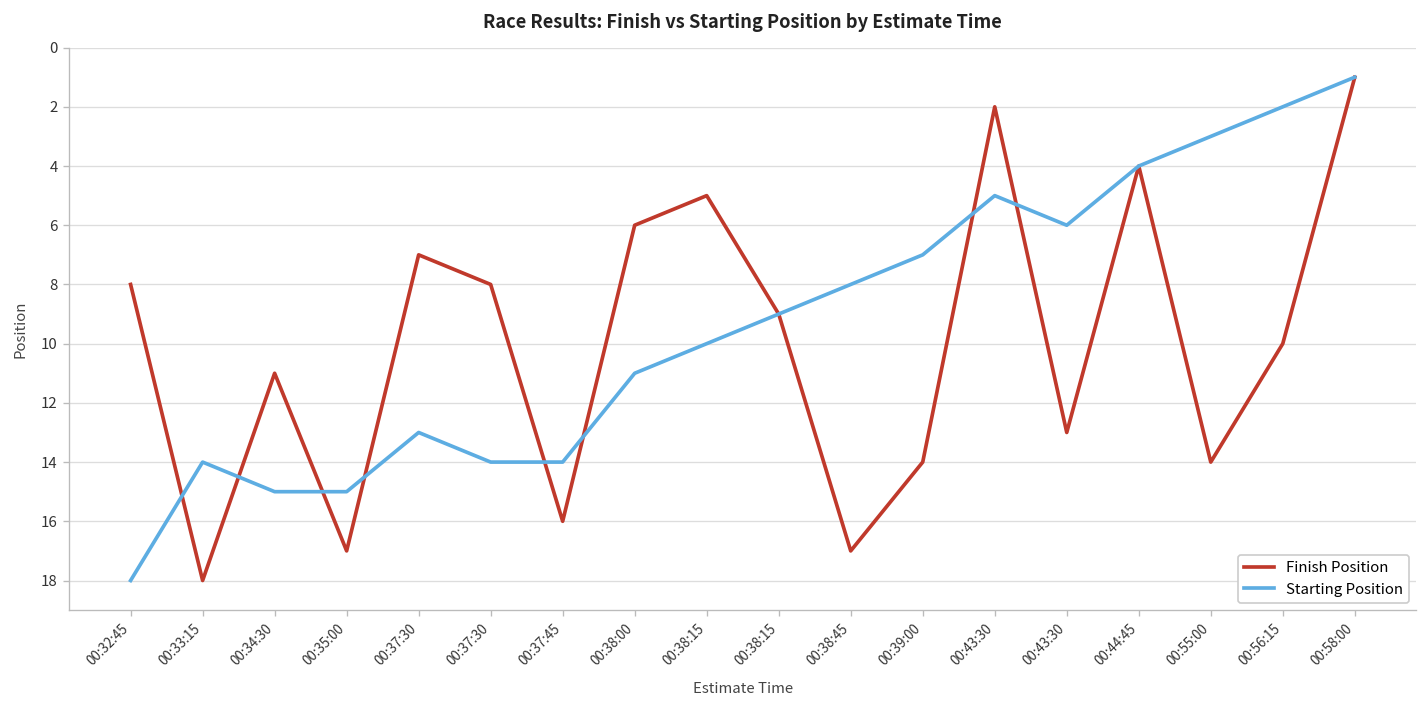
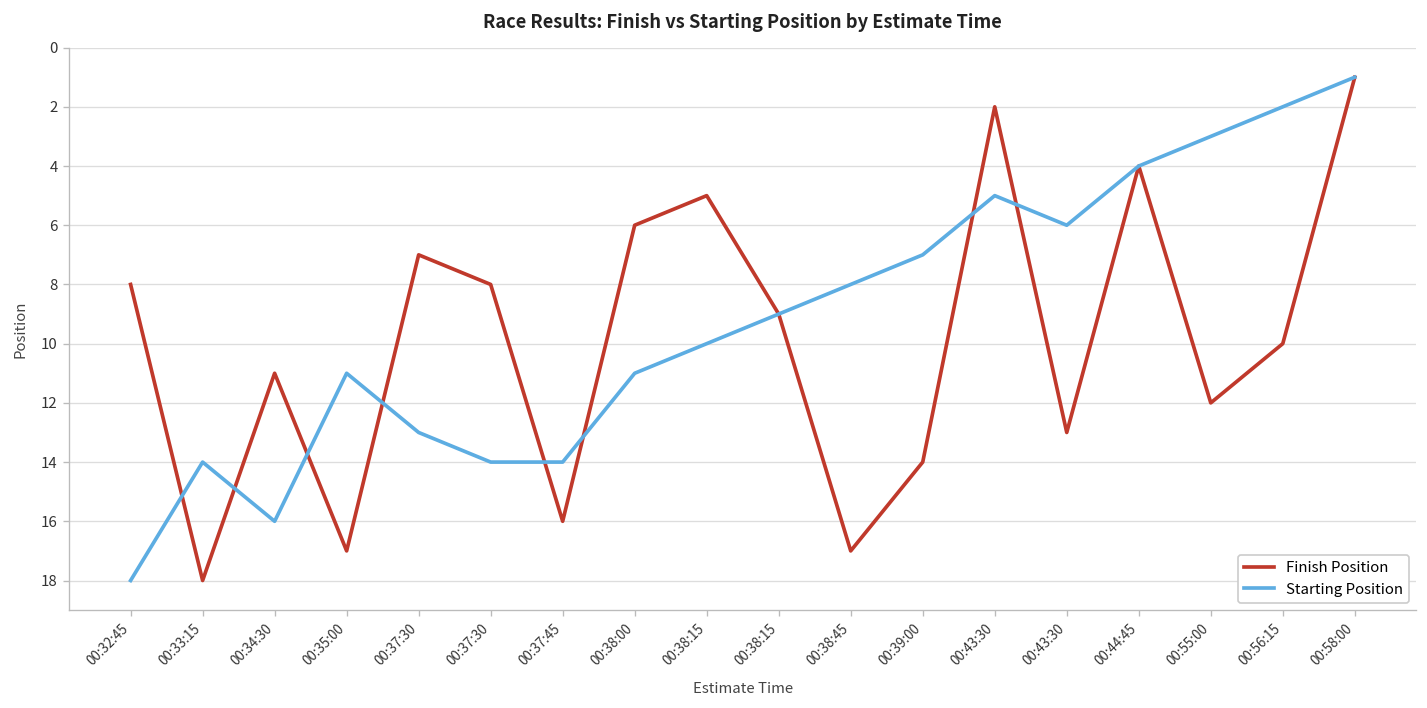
Starting Position, 00:34:30: 15 -> 16
Starting Position, 00:35:00: 15 -> 11
Finish Position, 00:55:00: 14 -> 12
